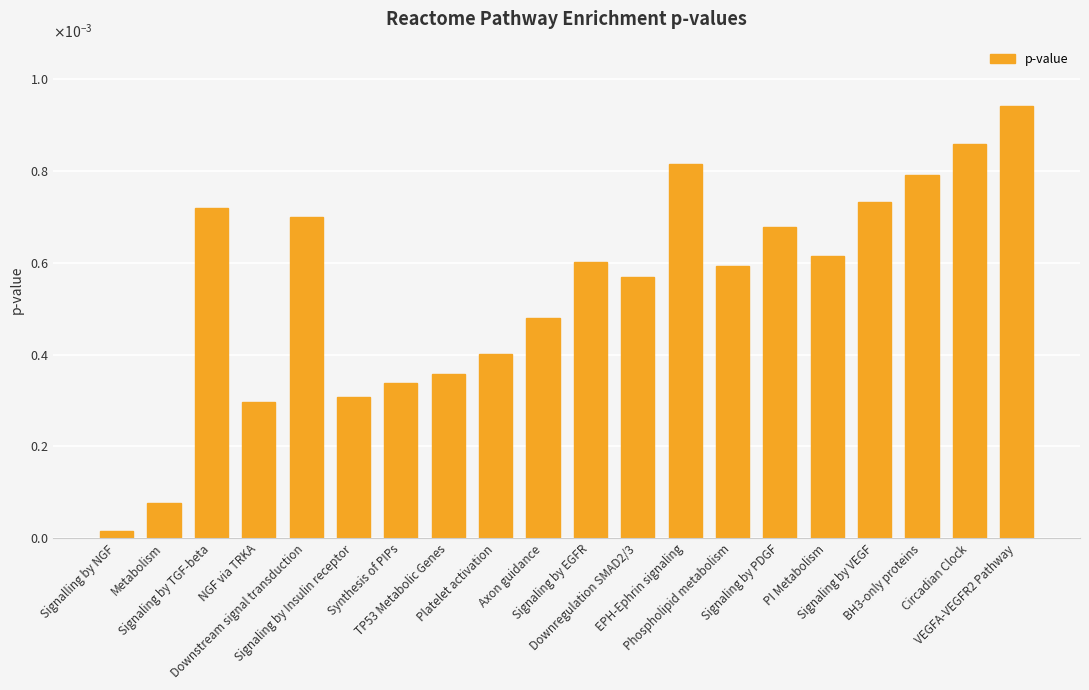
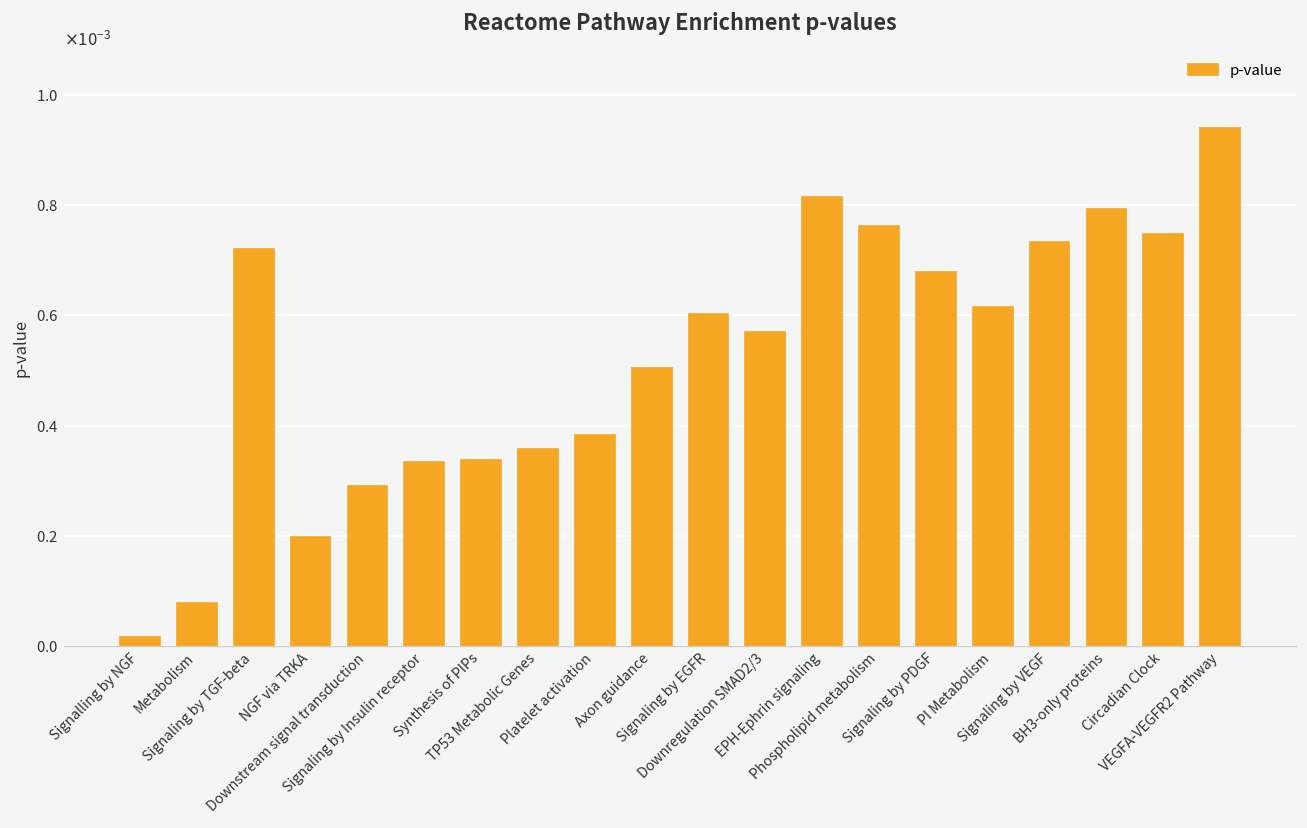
NGF via TRKA: 0.00030 -> 0.00020
Downstream signal transduction: 0.00070 -> 0.00029
Signaling by Insulin receptor: 0.00031 -> 0.00033
Platelet activation: 0.00040 -> 0.00038
Axon guidance: 0.00048 -> 0.00051
Phospholipid metabolism: 0.00059 -> 0.00076
Circadian Clock: 0.00086 -> 0.00075
